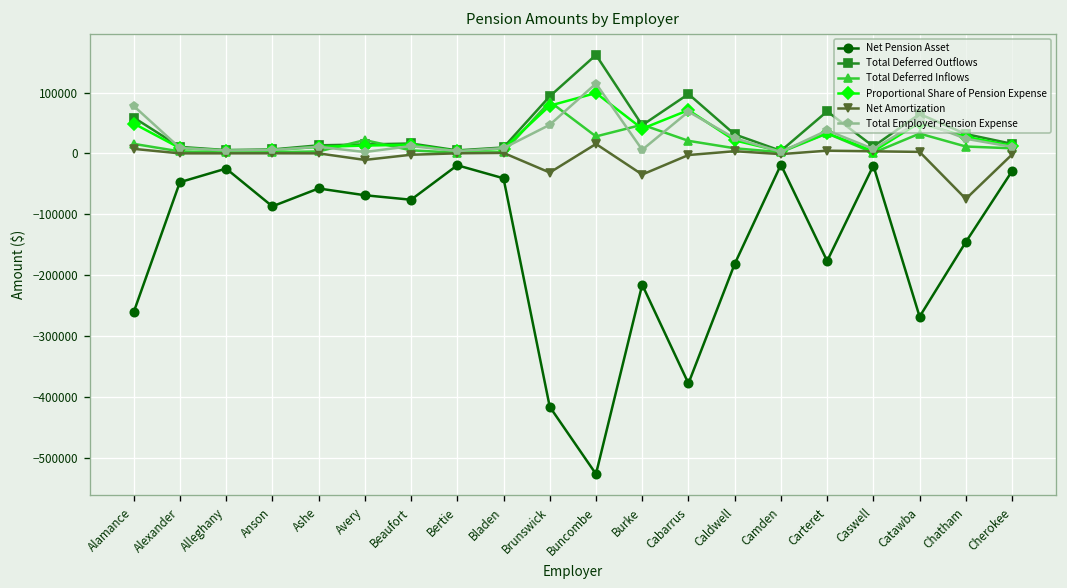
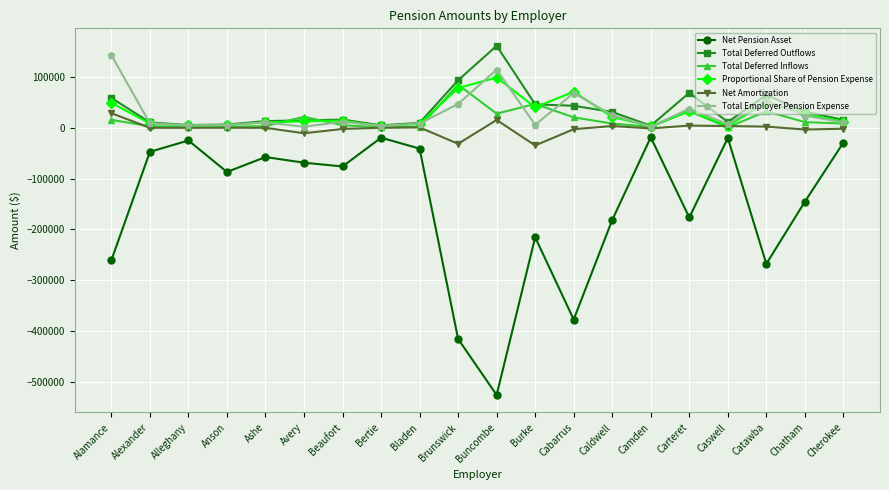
Net Amortization, Alamance: 10000 -> 30000
Total Employer Pension Expense, Alamance: 80000 -> 140000
Total Deferred Outflows, Cabarrus: 100000 -> 40000
Net Amortization, Chatham: -70000 -> 0
